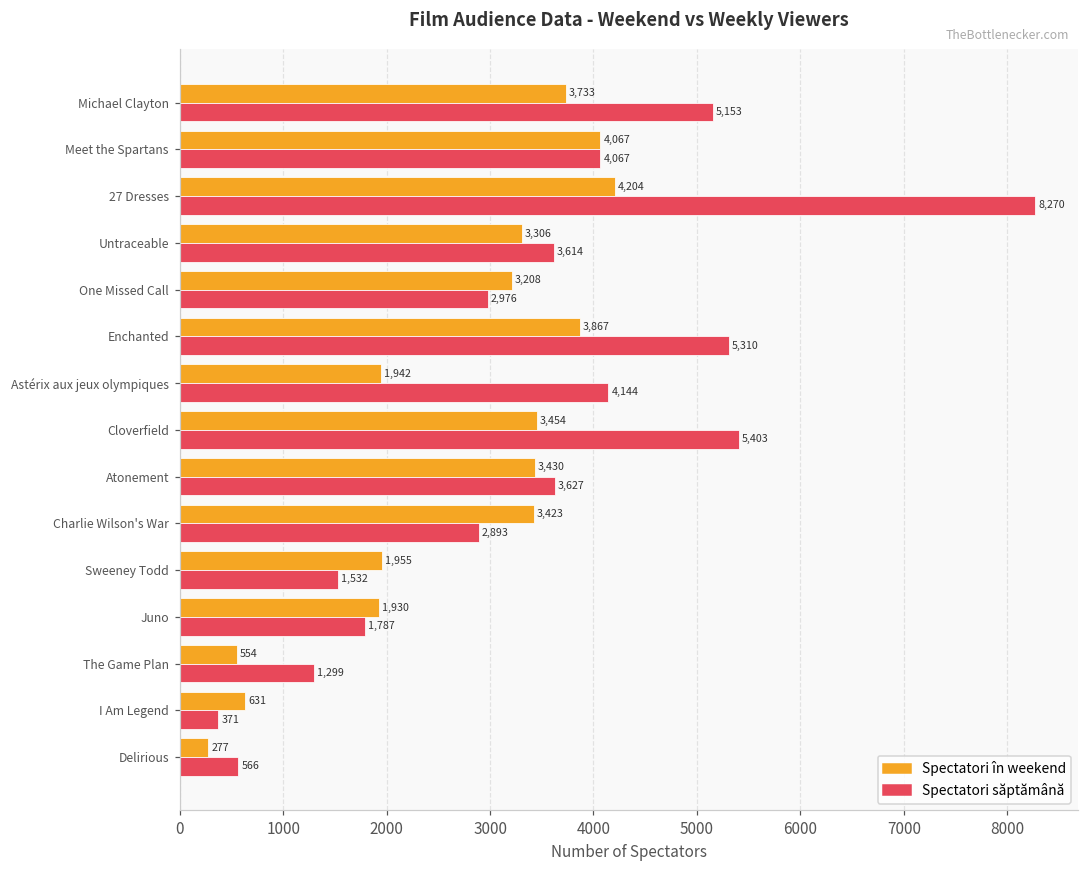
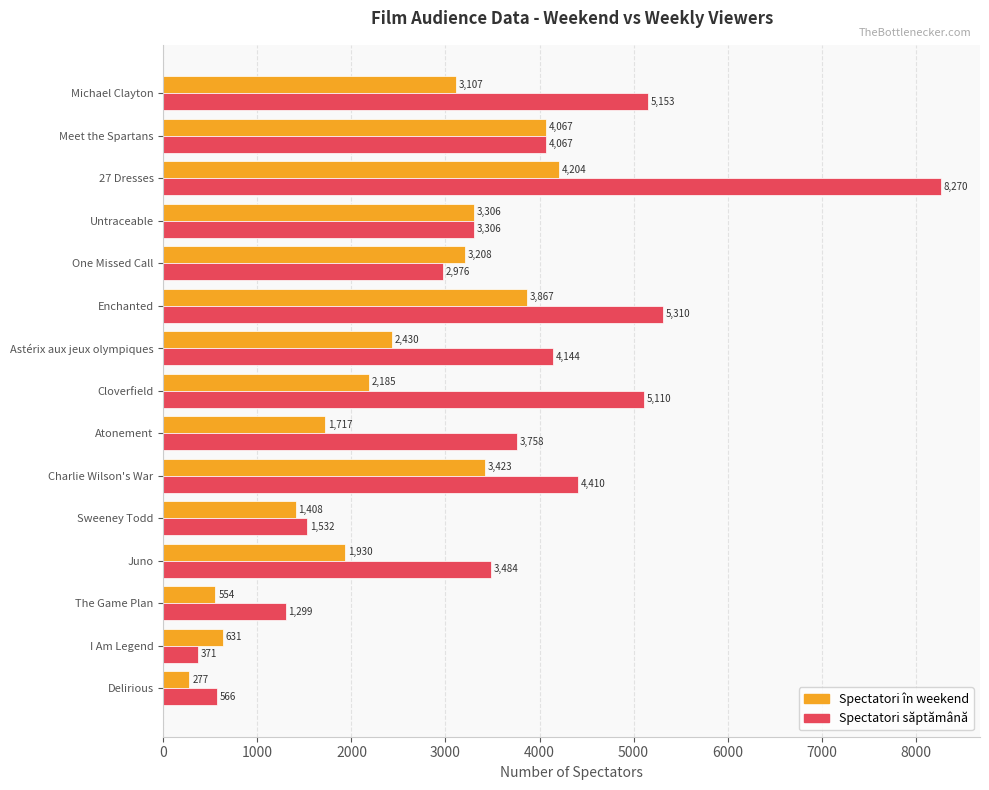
Spectatori în weekend, Michael Clayton: 3,733 -> 3,107
Spectatori săptămână, Untraceable: 3,614 -> 3,306
Spectatori în weekend, Astérix aux jeux olympiques: 1,942 -> 2,430
Spectatori în weekend, Cloverfield: 3,454 -> 2,185
Spectatori săptămână, Cloverfield: 5,403 -> 5,110
Spectatori în weekend, Atonement: 3,430 -> 1,717
Spectatori săptămână, Atonement: 3,627 -> 3,758
Spectatori săptămână, Charlie Wilson's War: 2,893 -> 4,410
Spectatori în weekend, Sweeney Todd: 1,955 -> 1,408
Spectatori săptămână, Juno: 1,787 -> 3,484
